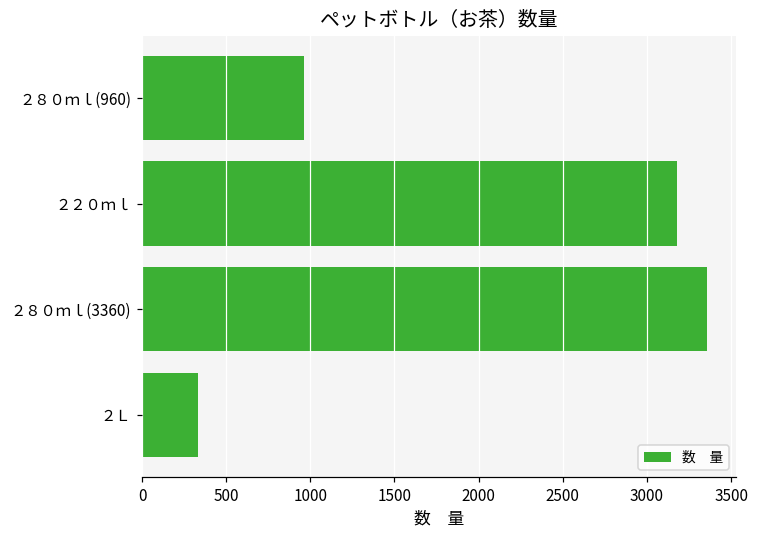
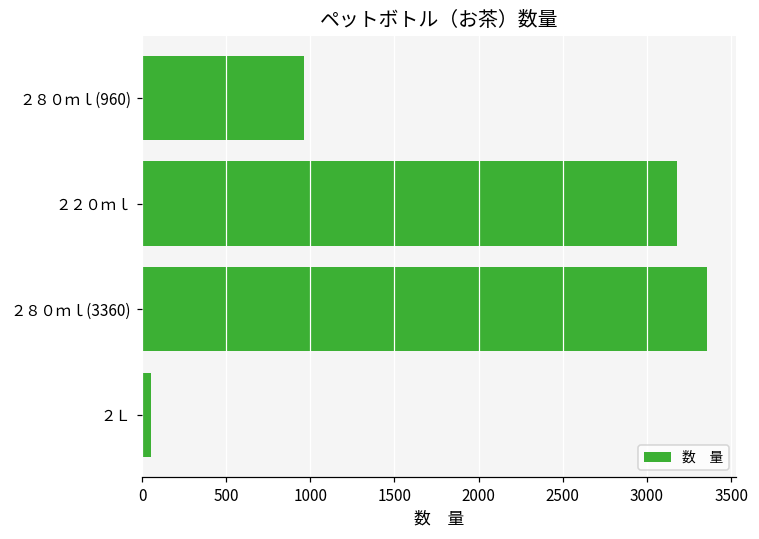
２Ｌ: 330 -> 50
